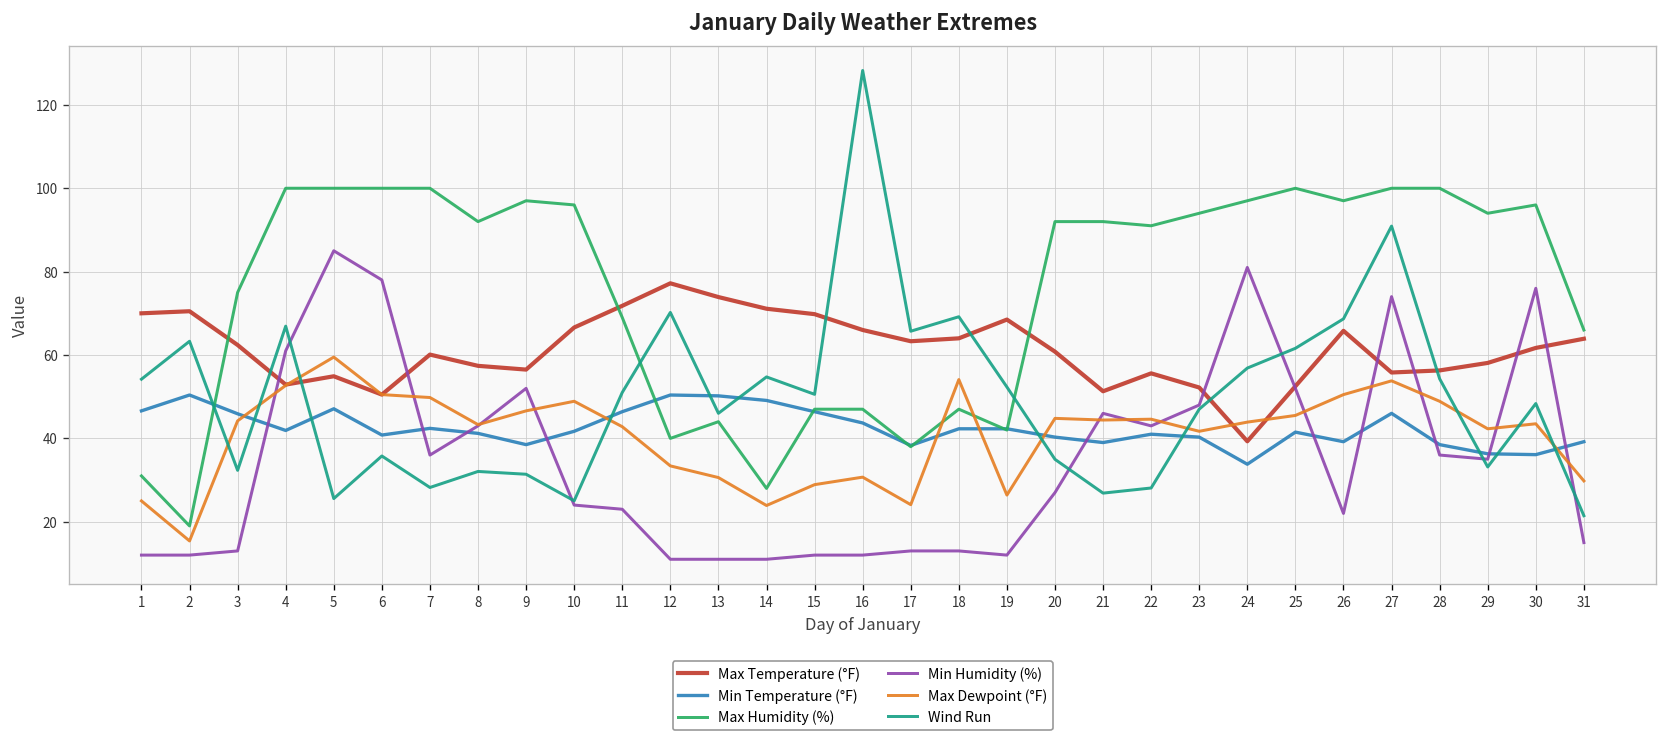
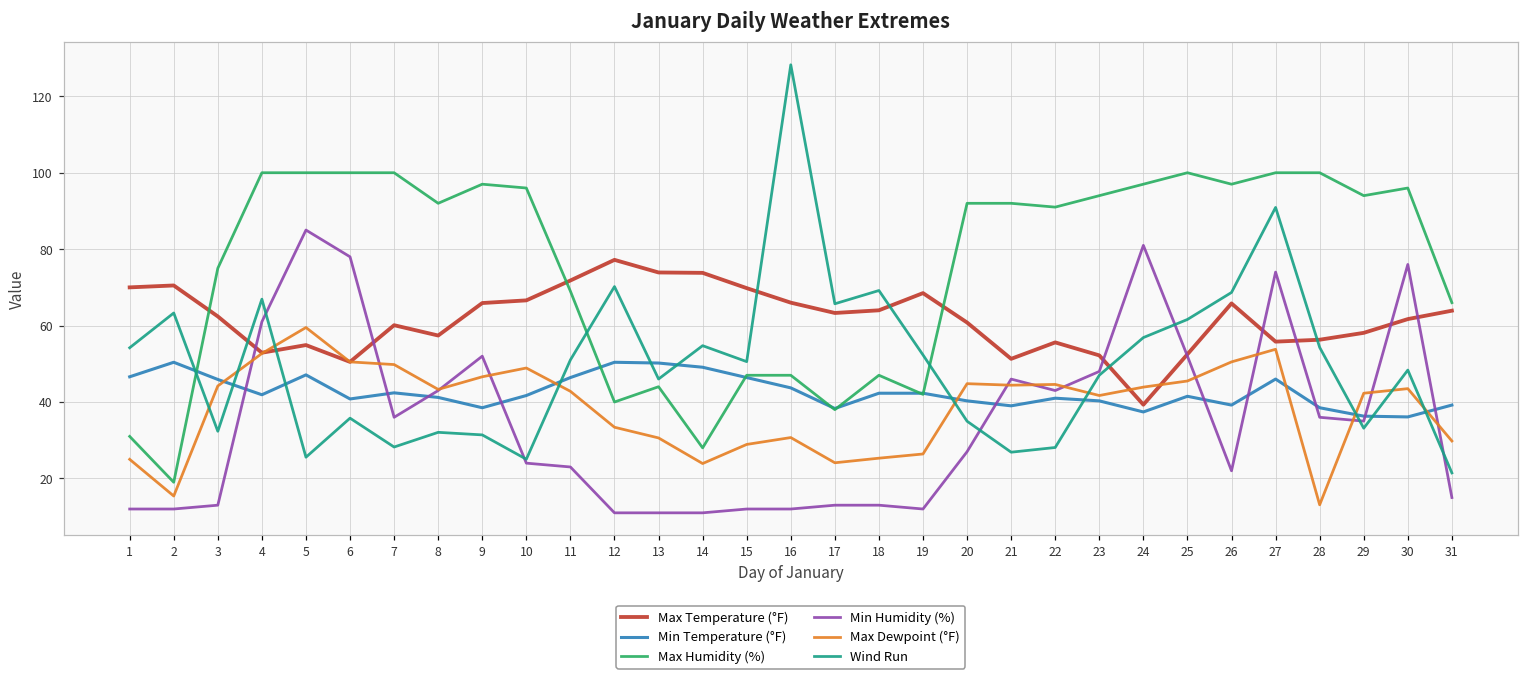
Max Temperature (°F), 9: 57 -> 66
Max Temperature (°F), 14: 71 -> 74
Max Dewpoint (°F), 18: 54 -> 25
Min Temperature (°F), 24: 34 -> 37
Max Dewpoint (°F), 28: 49 -> 13
